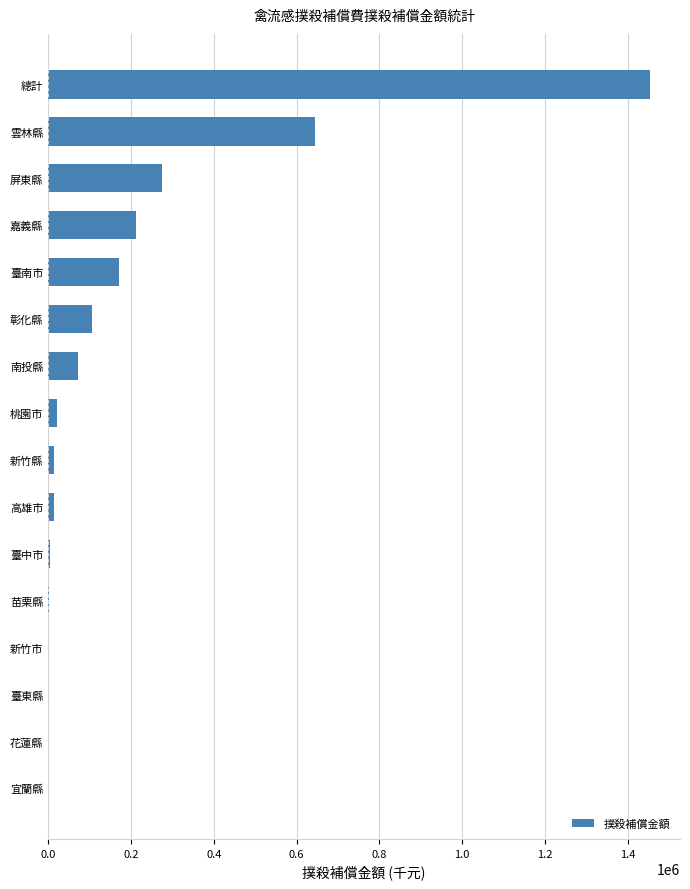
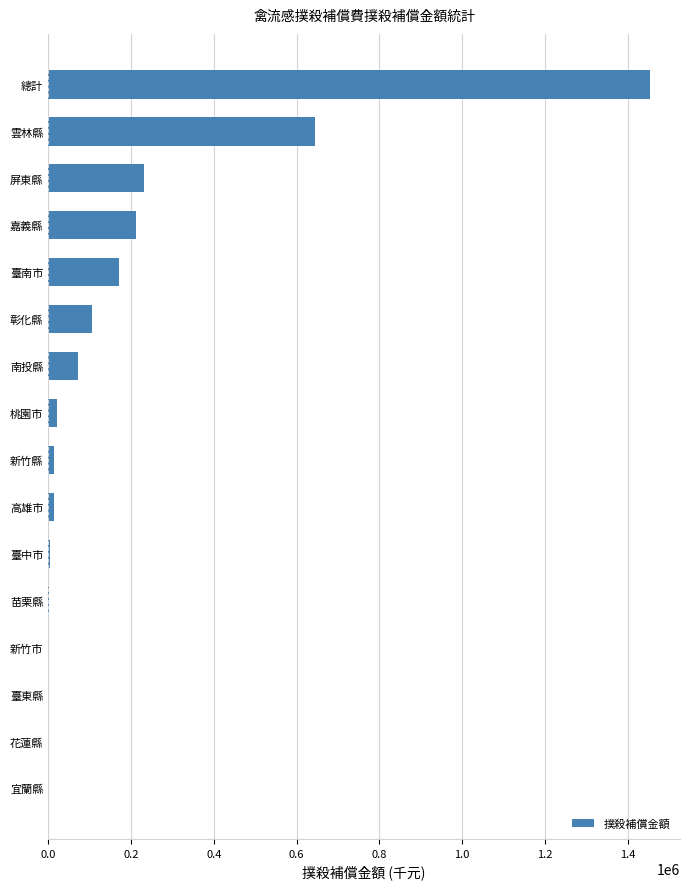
屏東縣: 280000 -> 230000
